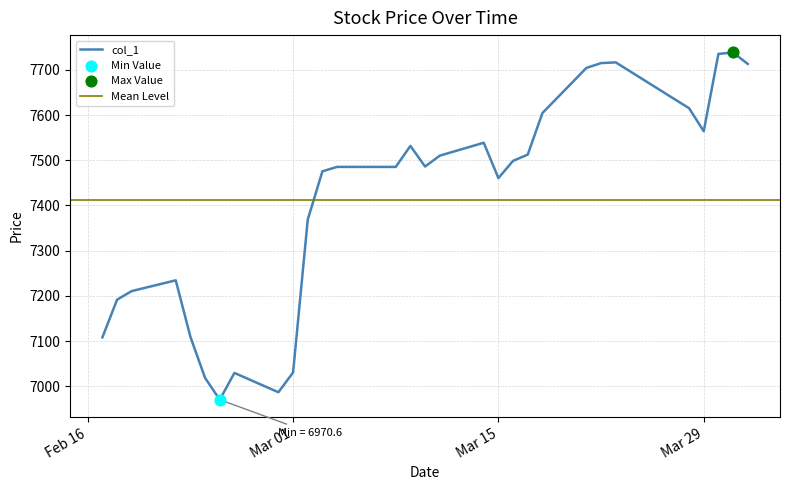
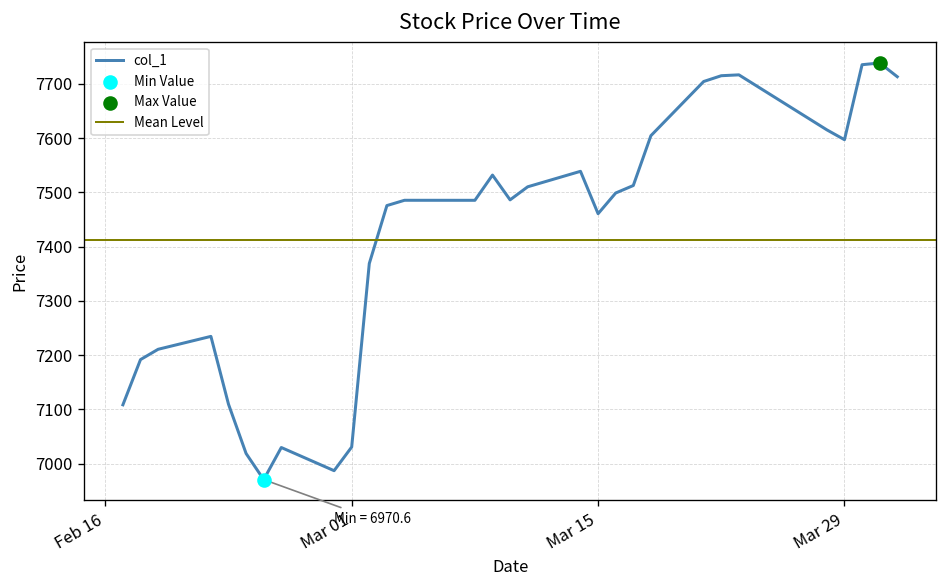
col_1, Mar 29: 7560 -> 7600
